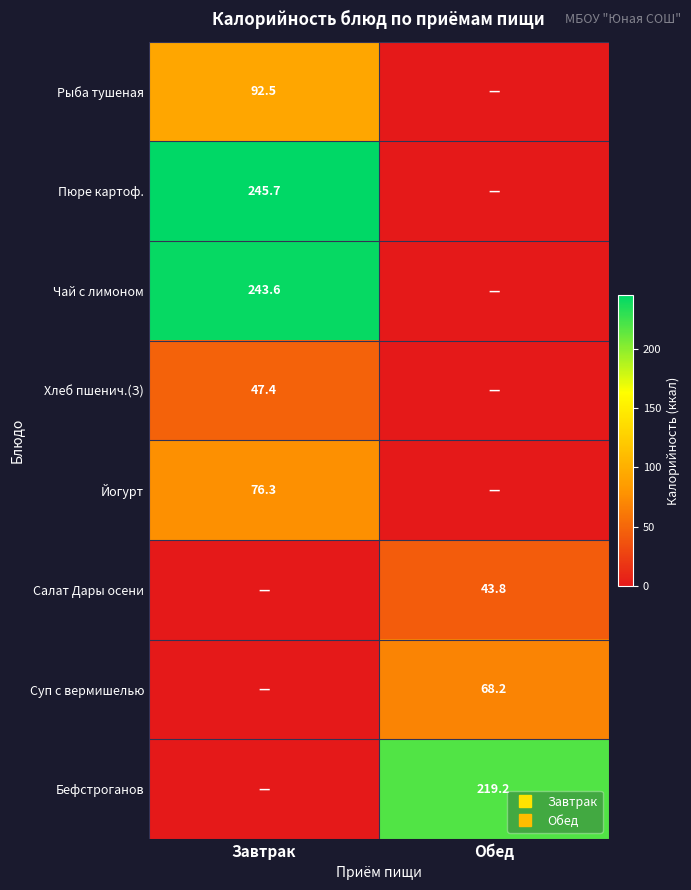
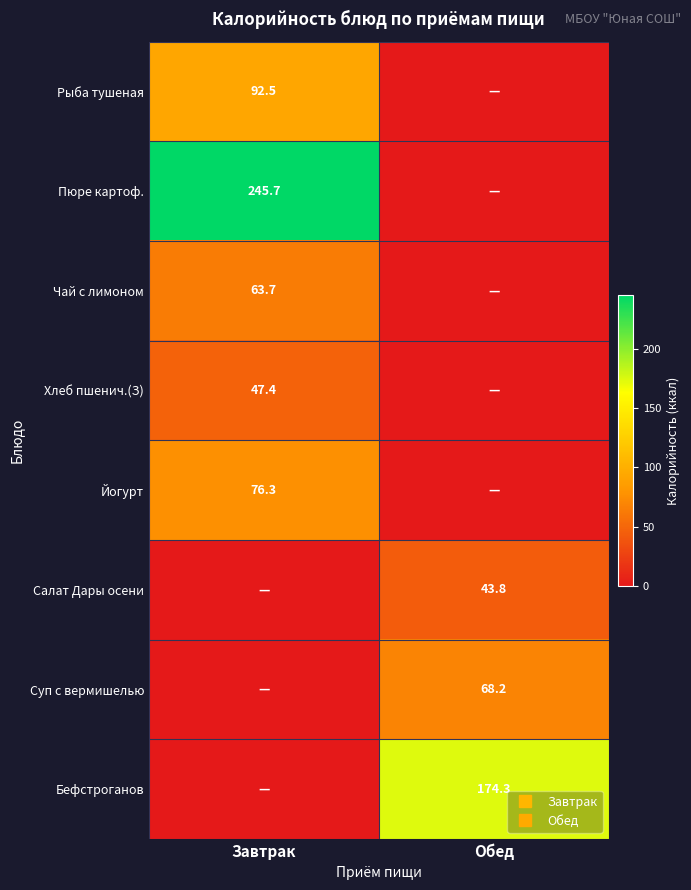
Чай с лимоном, Завтрак: 243.6 -> 63.7
Бефстроганов, Обед: 219.2 -> 174.3
